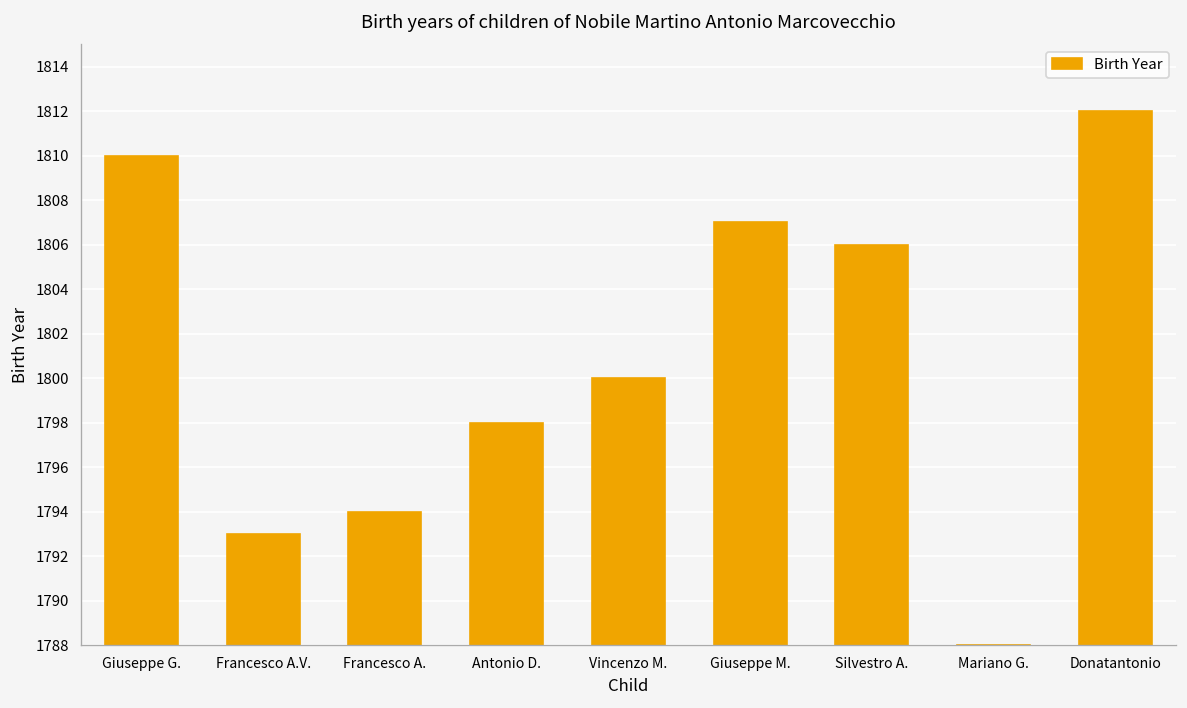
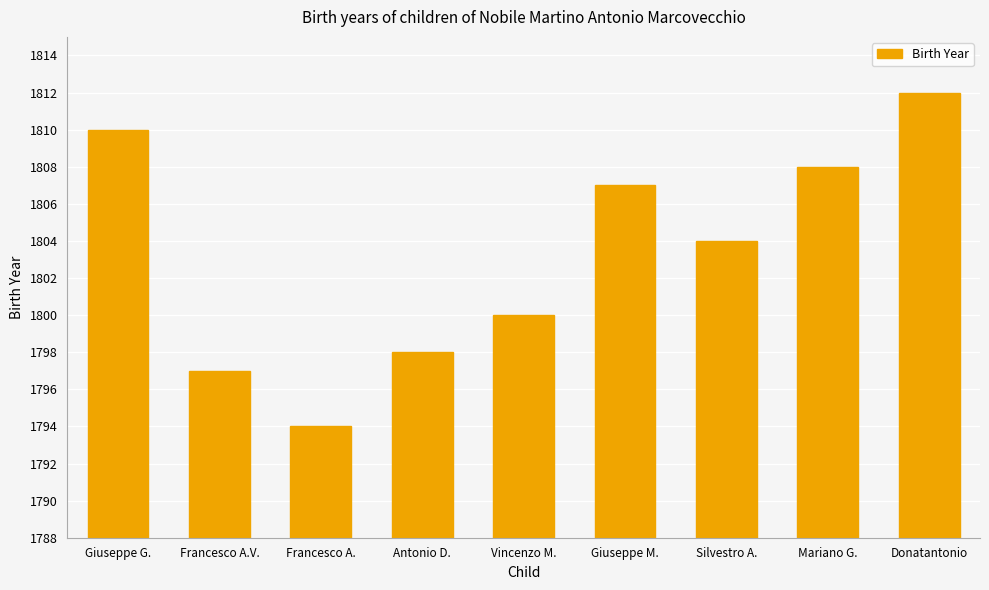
Francesco A.V.: 1793 -> 1797
Silvestro A.: 1806 -> 1804
Mariano G.: 1788 -> 1808
